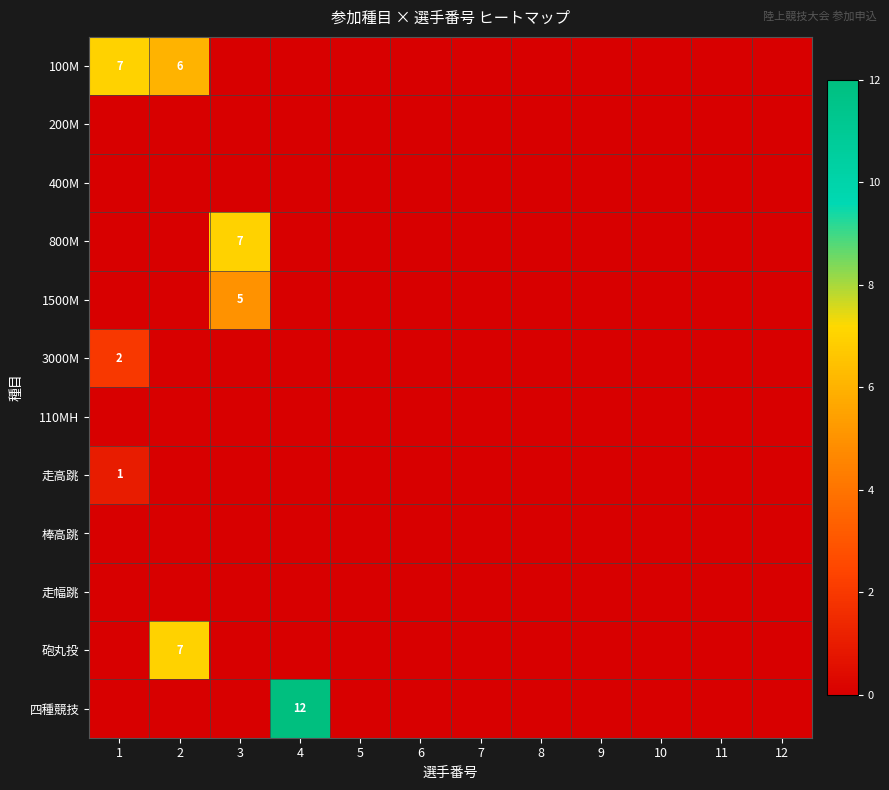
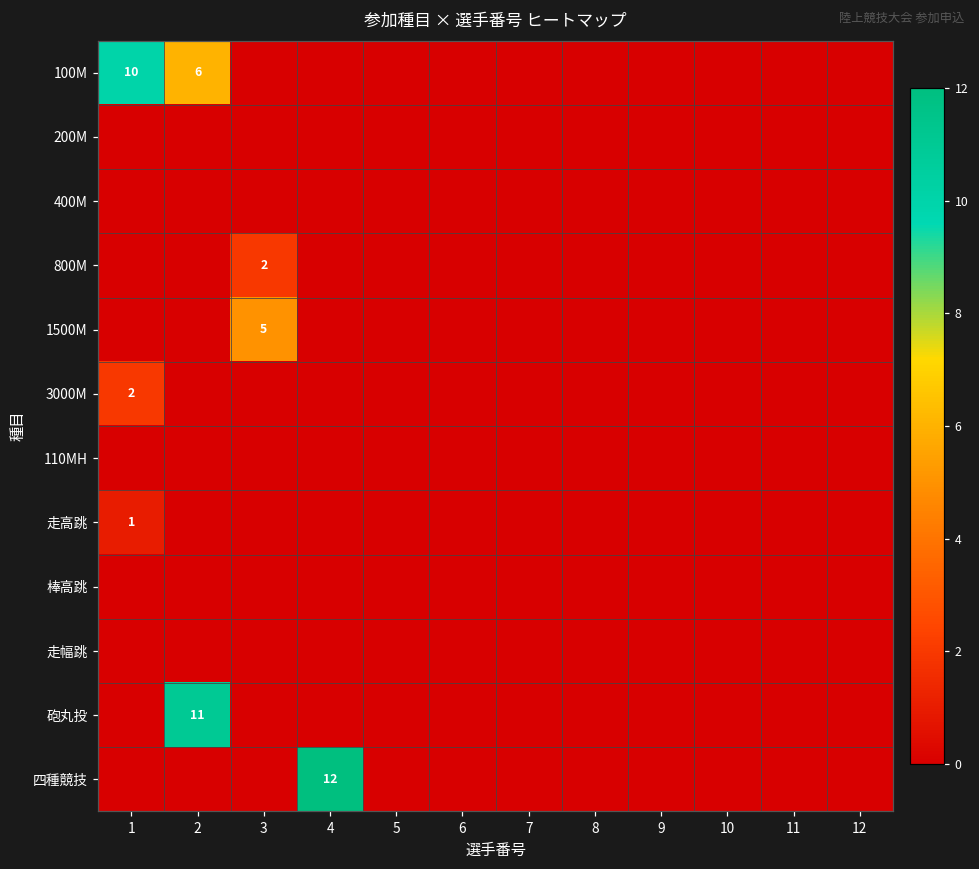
100M, 1: 7 -> 10
800M, 3: 7 -> 2
砲丸投, 2: 7 -> 11
